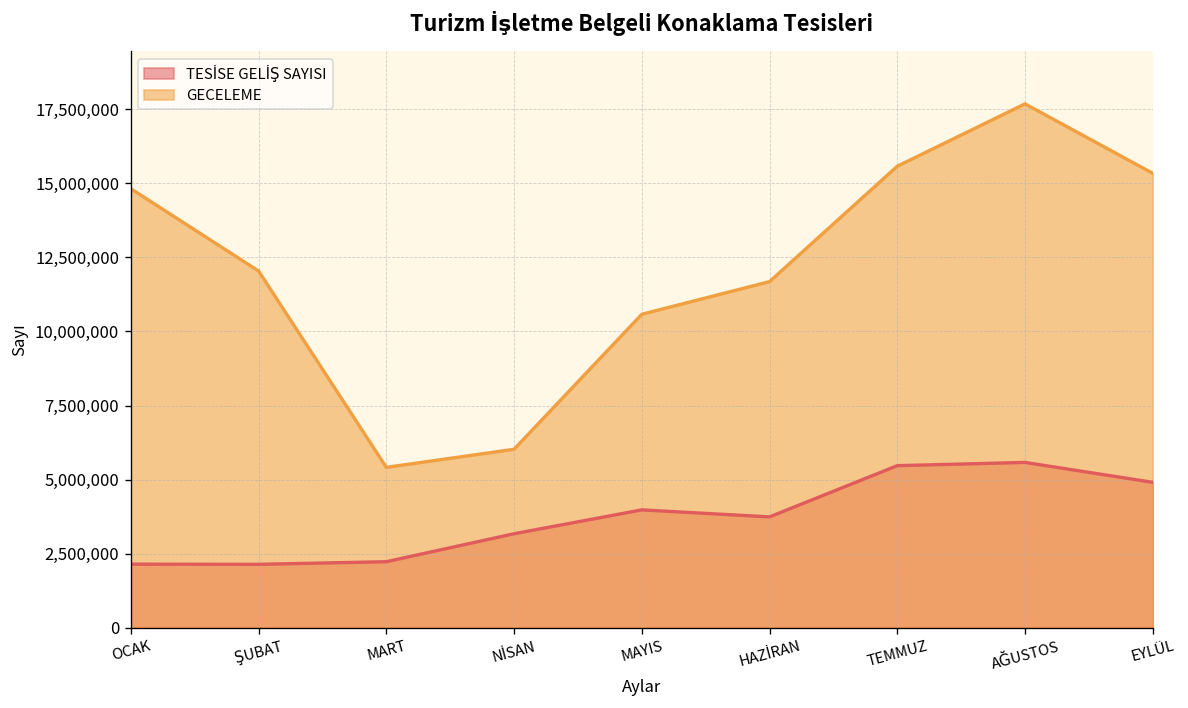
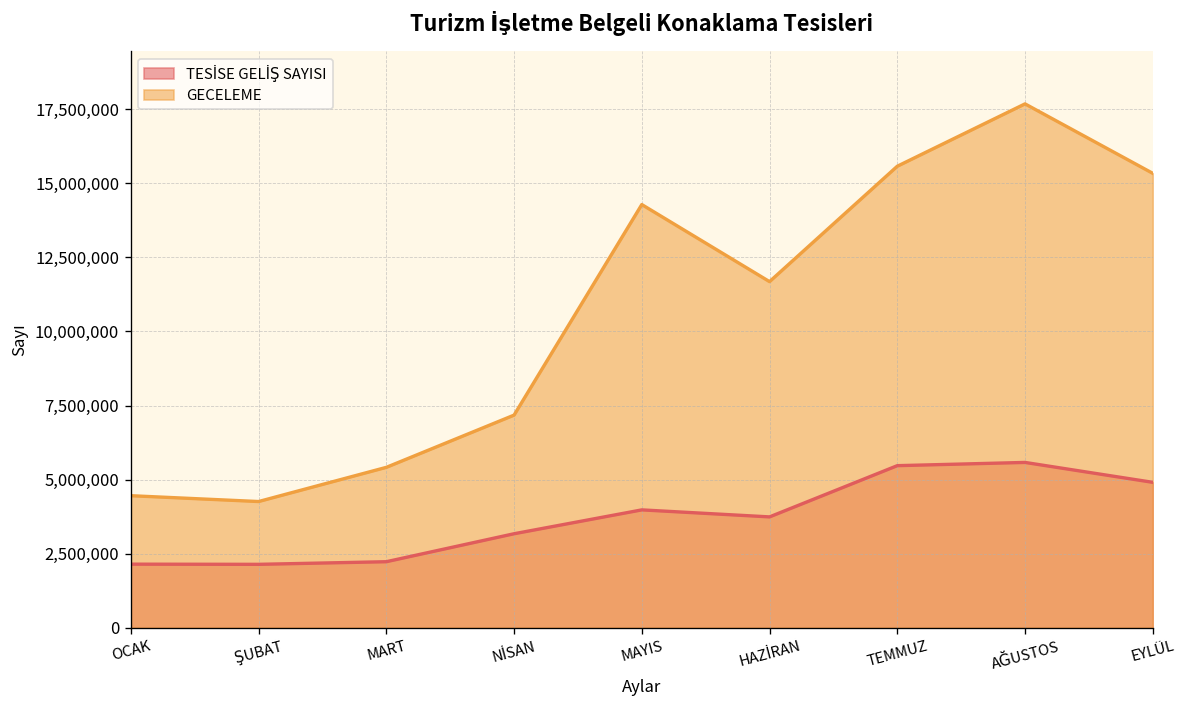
GECELEME, OCAK: 14,800,000 -> 4,500,000
GECELEME, ŞUBAT: 12,000,000 -> 4,300,000
GECELEME, NİSAN: 6,000,000 -> 7,200,000
GECELEME, MAYIS: 10,600,000 -> 14,300,000
